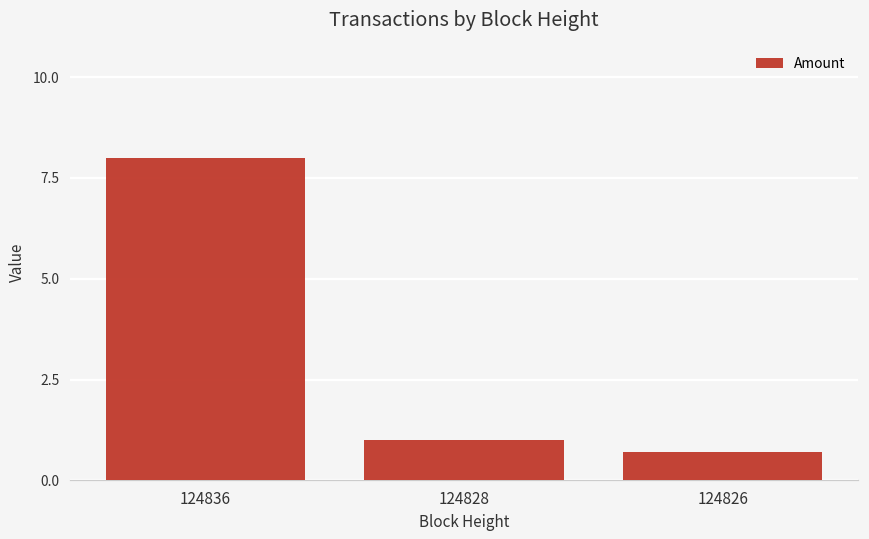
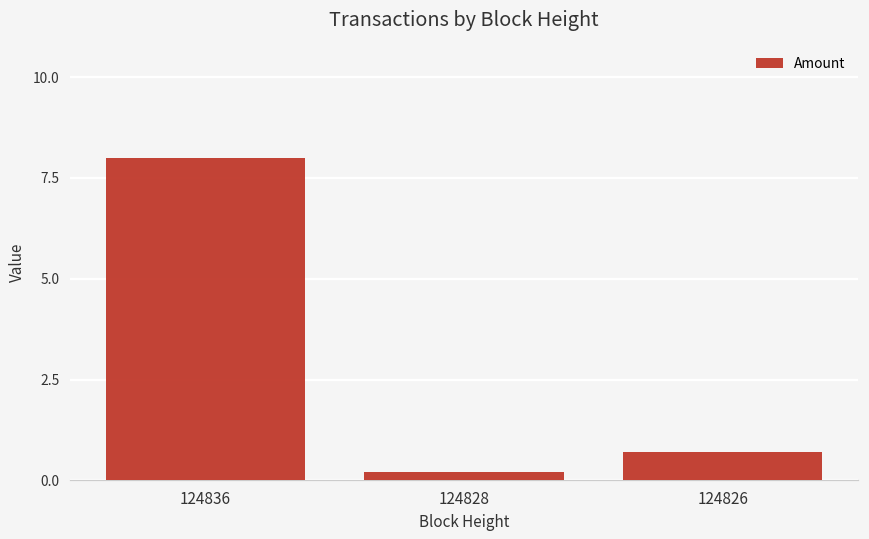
124828: 1.0 -> 0.2
